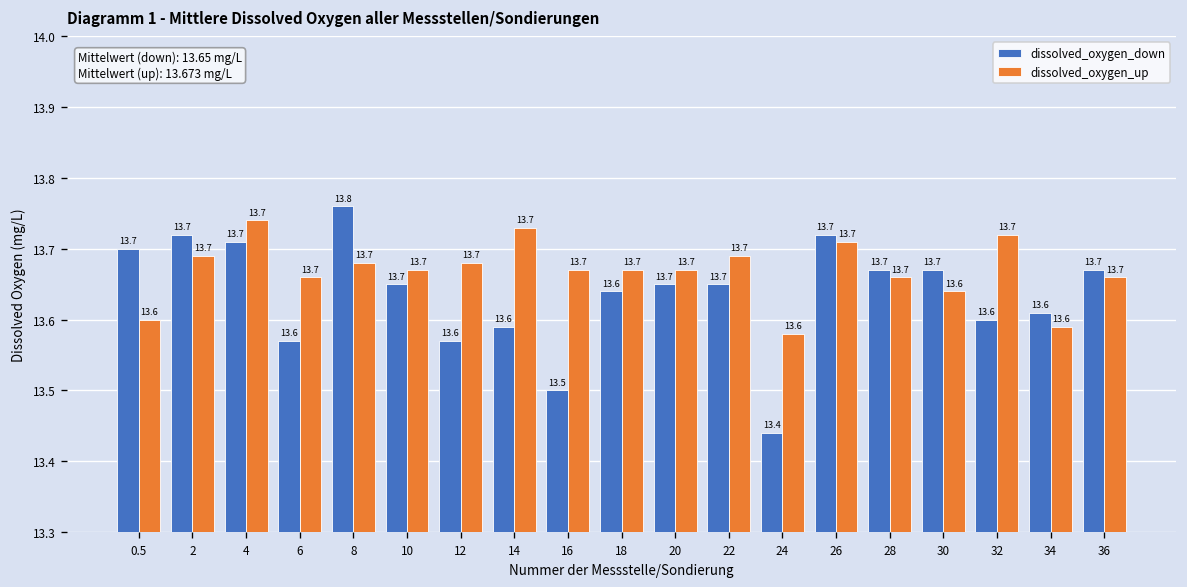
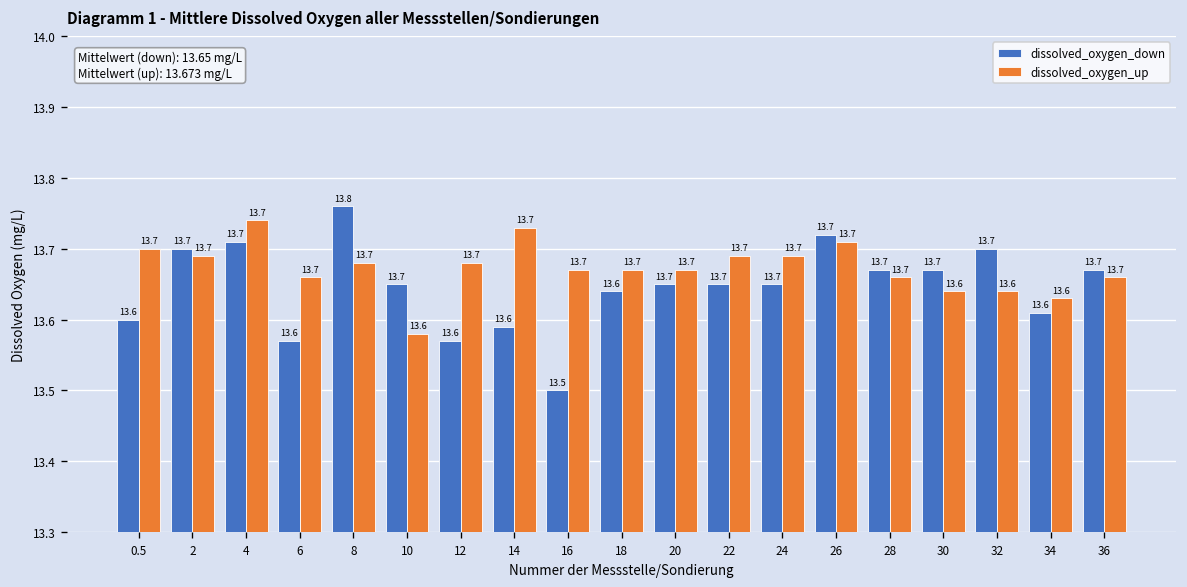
dissolved_oxygen_down, 0.5: 13.7 -> 13.6
dissolved_oxygen_up, 0.5: 13.6 -> 13.7
dissolved_oxygen_down, 2: 13.72 -> 13.70
dissolved_oxygen_up, 10: 13.7 -> 13.6
dissolved_oxygen_down, 24: 13.4 -> 13.7
dissolved_oxygen_up, 24: 13.6 -> 13.7
dissolved_oxygen_down, 32: 13.6 -> 13.7
dissolved_oxygen_up, 32: 13.7 -> 13.6
dissolved_oxygen_up, 34: 13.59 -> 13.63
